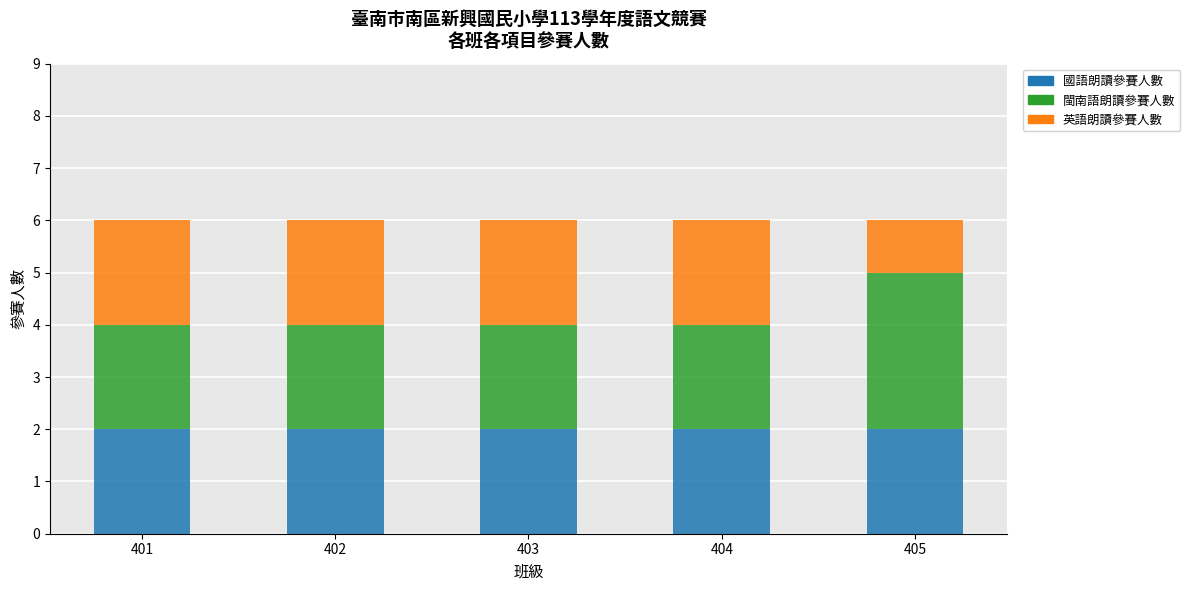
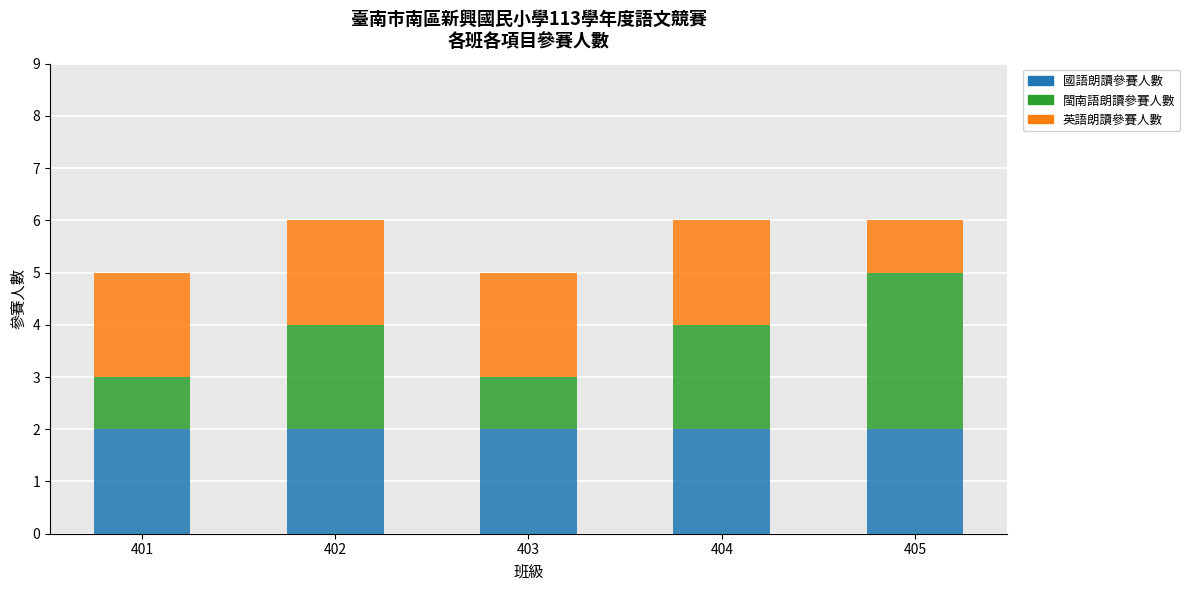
閩南語朗讀參賽人數, 401: 2 -> 1
閩南語朗讀參賽人數, 403: 2 -> 1
